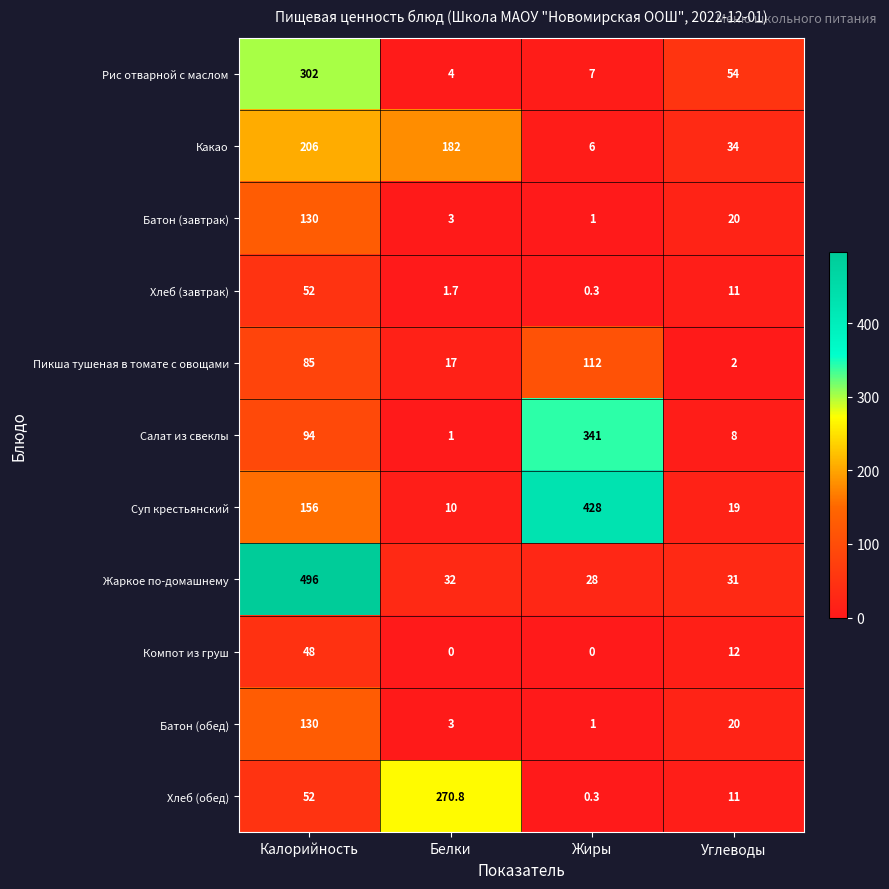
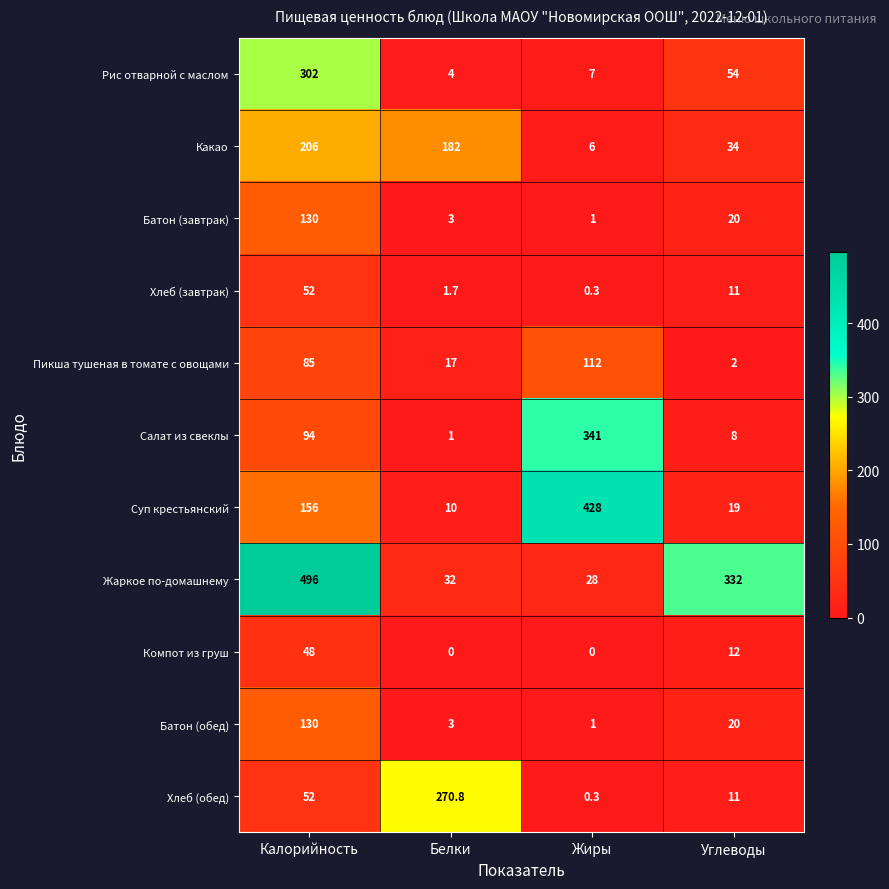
Жаркое по-домашнему, Углеводы: 31 -> 332
